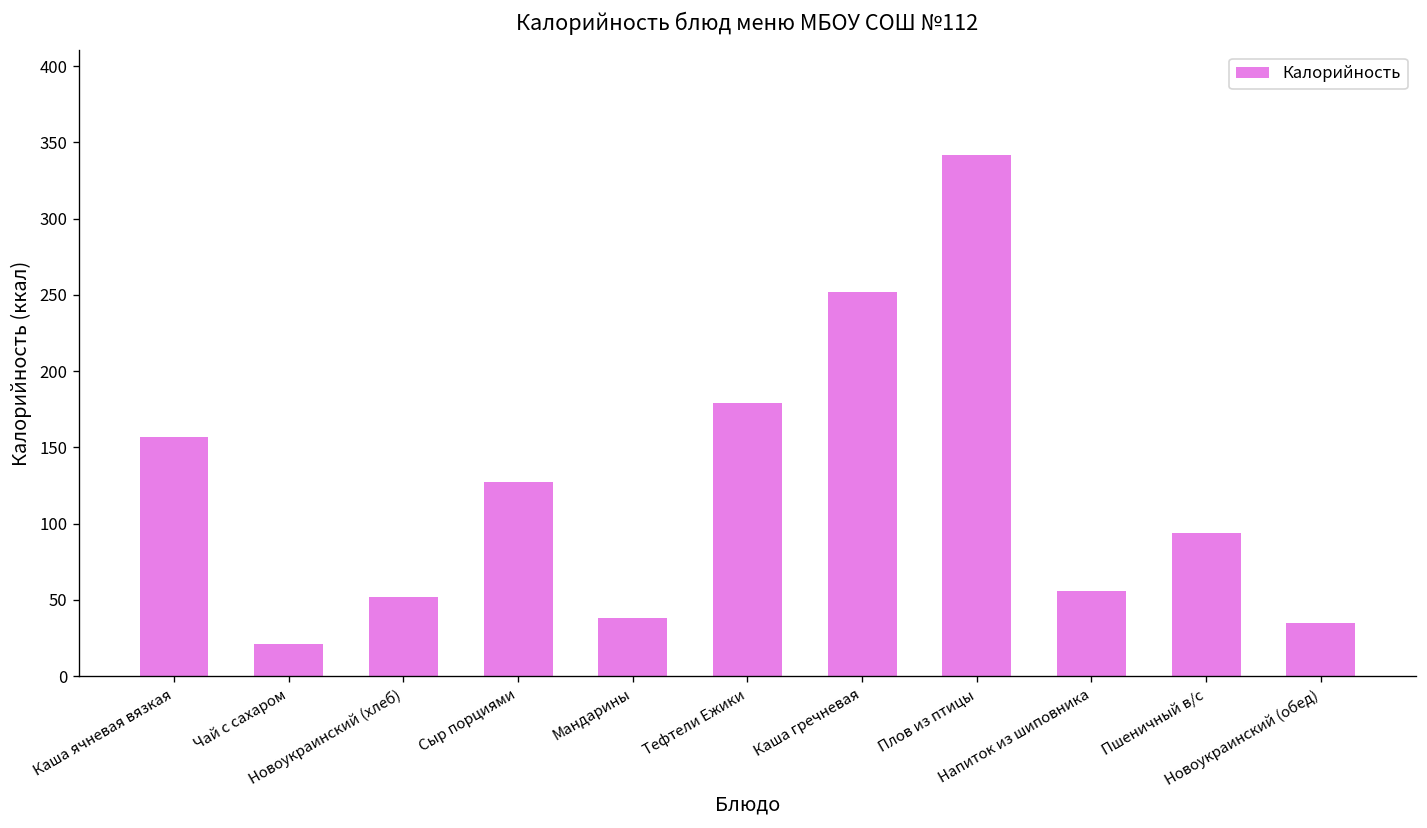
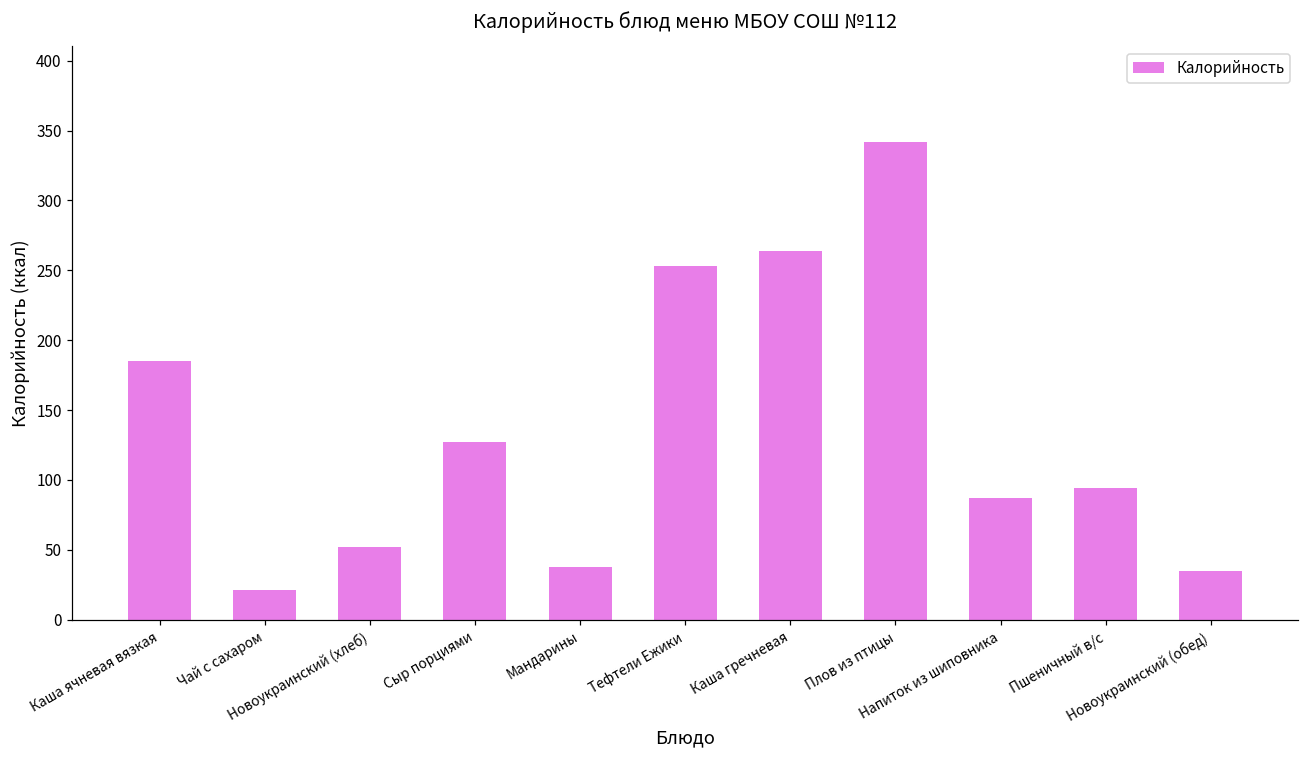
Каша ячневая вязкая: 157 -> 185
Тефтели Ежики: 179 -> 253
Каша гречневая: 252 -> 264
Напиток из шиповника: 56 -> 87
